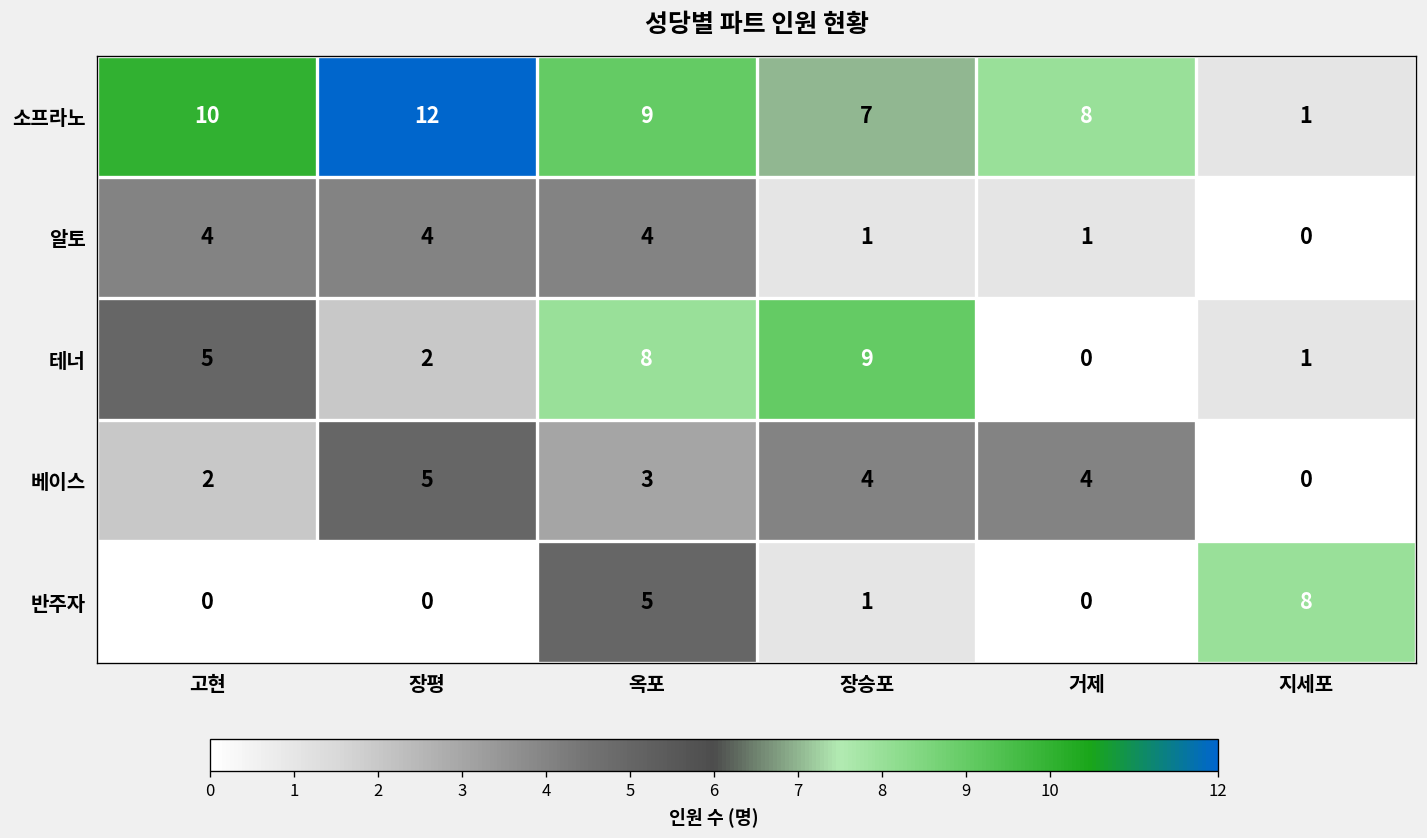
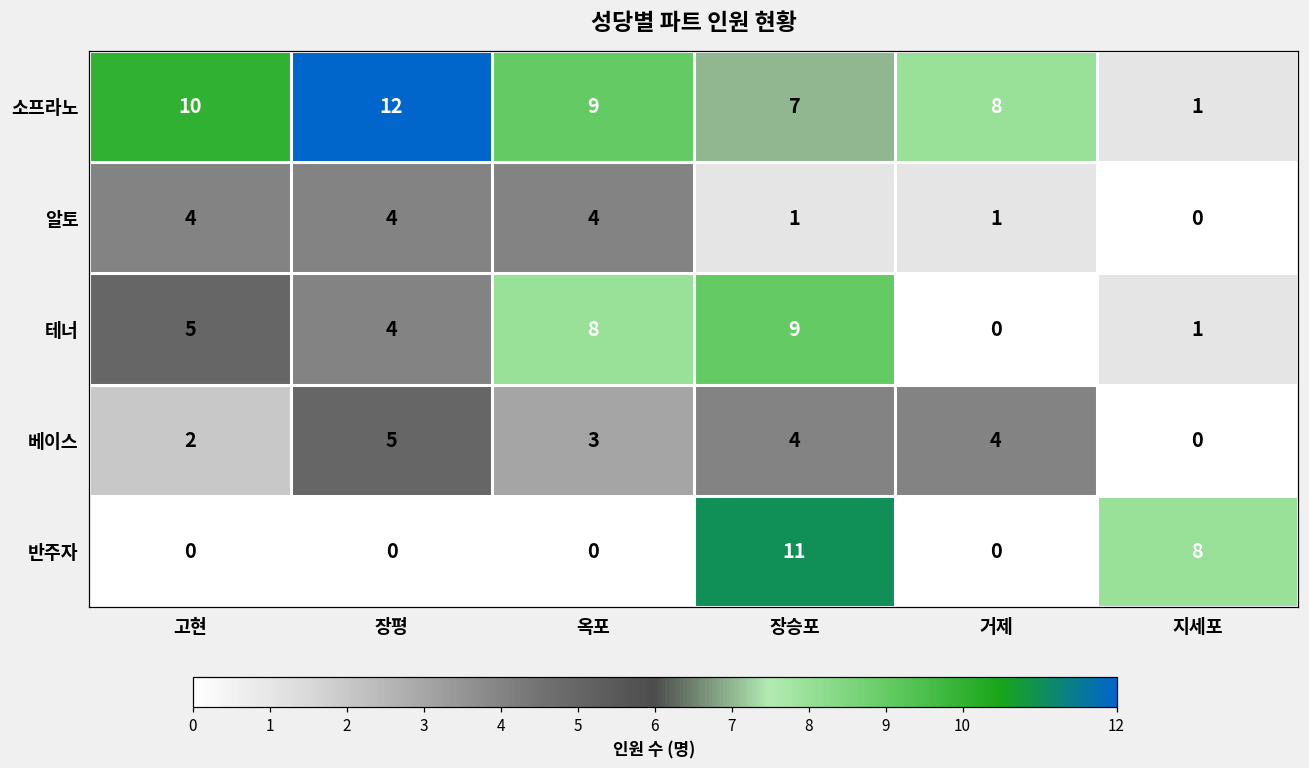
테너, 장평: 2 -> 4
반주자, 옥포: 5 -> 0
반주자, 장승포: 1 -> 11
